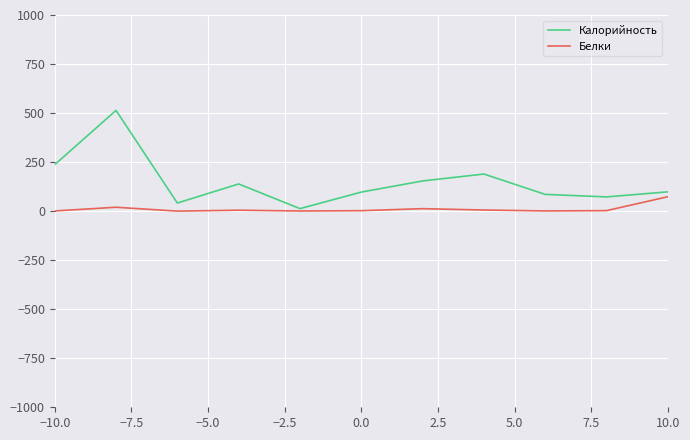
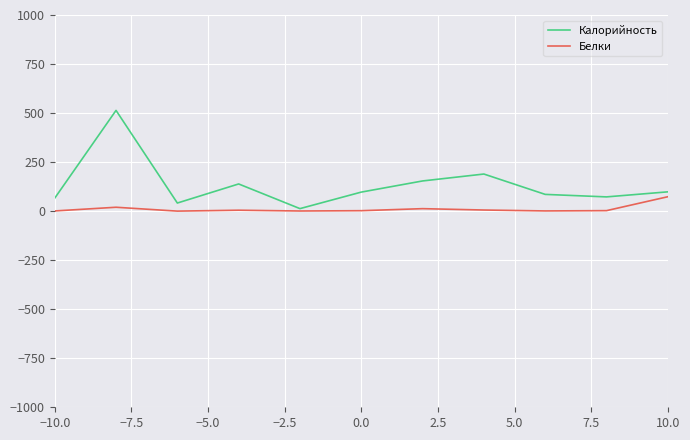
Калорийность, −10.0: 240 -> 70
